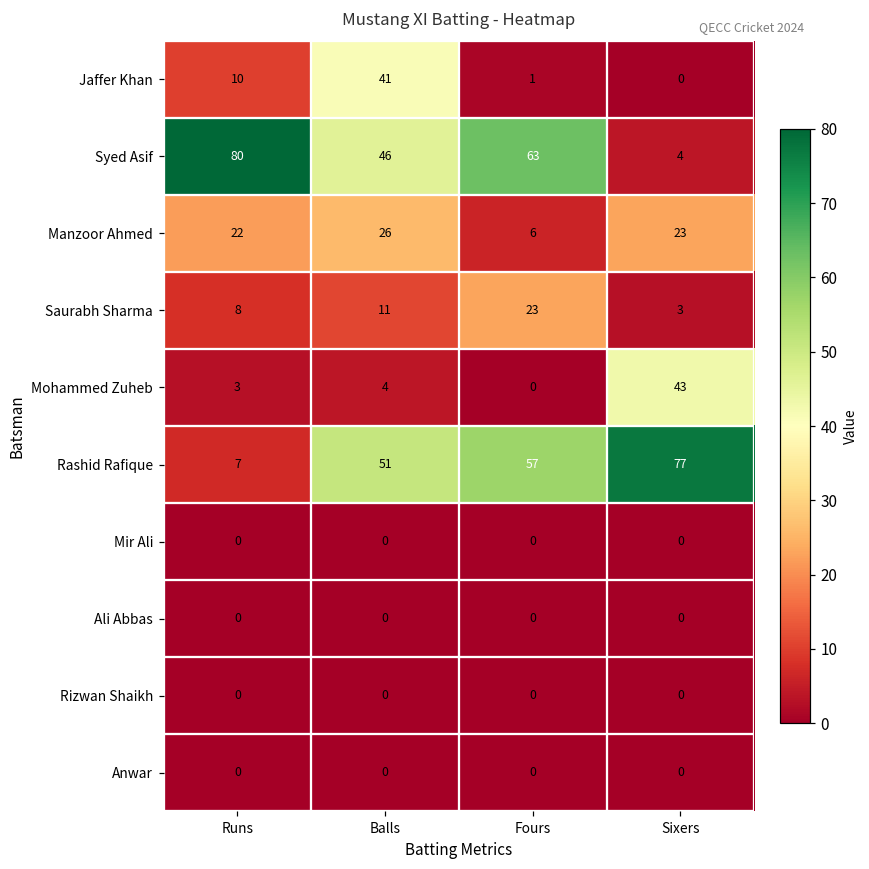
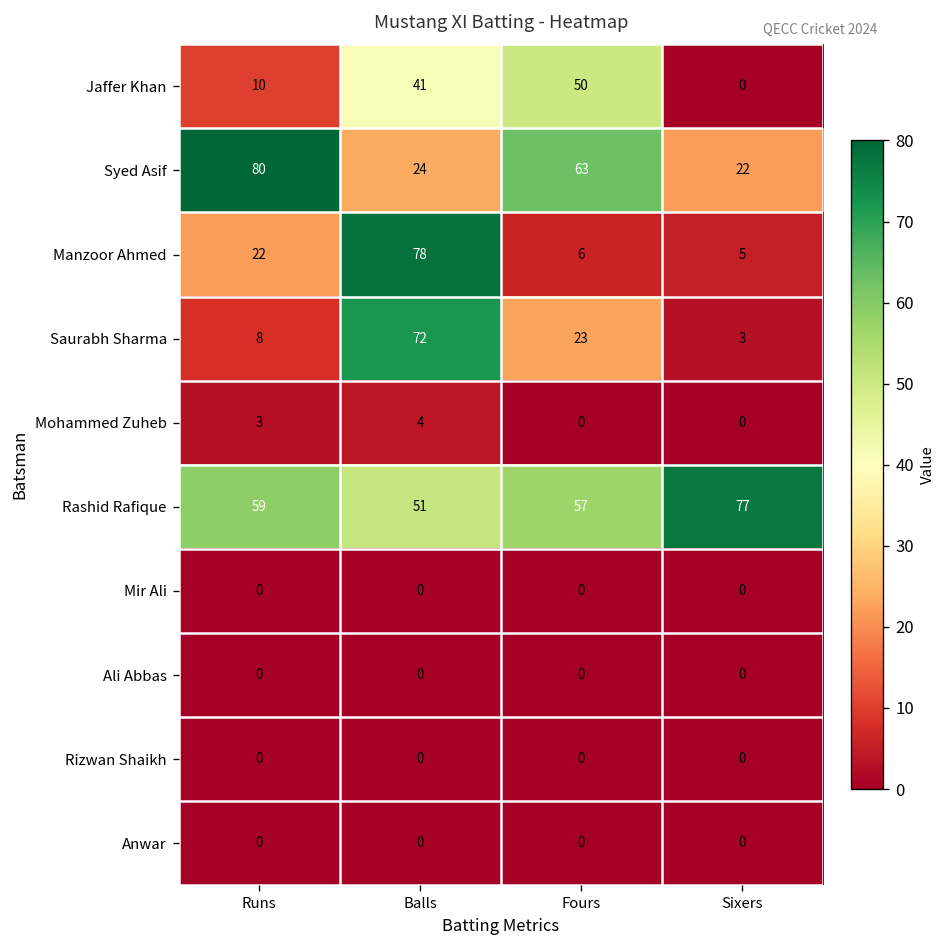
Jaffer Khan, Fours: 1 -> 50
Syed Asif, Balls: 46 -> 24
Syed Asif, Sixers: 4 -> 22
Manzoor Ahmed, Balls: 26 -> 78
Manzoor Ahmed, Sixers: 23 -> 5
Saurabh Sharma, Balls: 11 -> 72
Mohammed Zuheb, Sixers: 43 -> 0
Rashid Rafique, Runs: 7 -> 59
